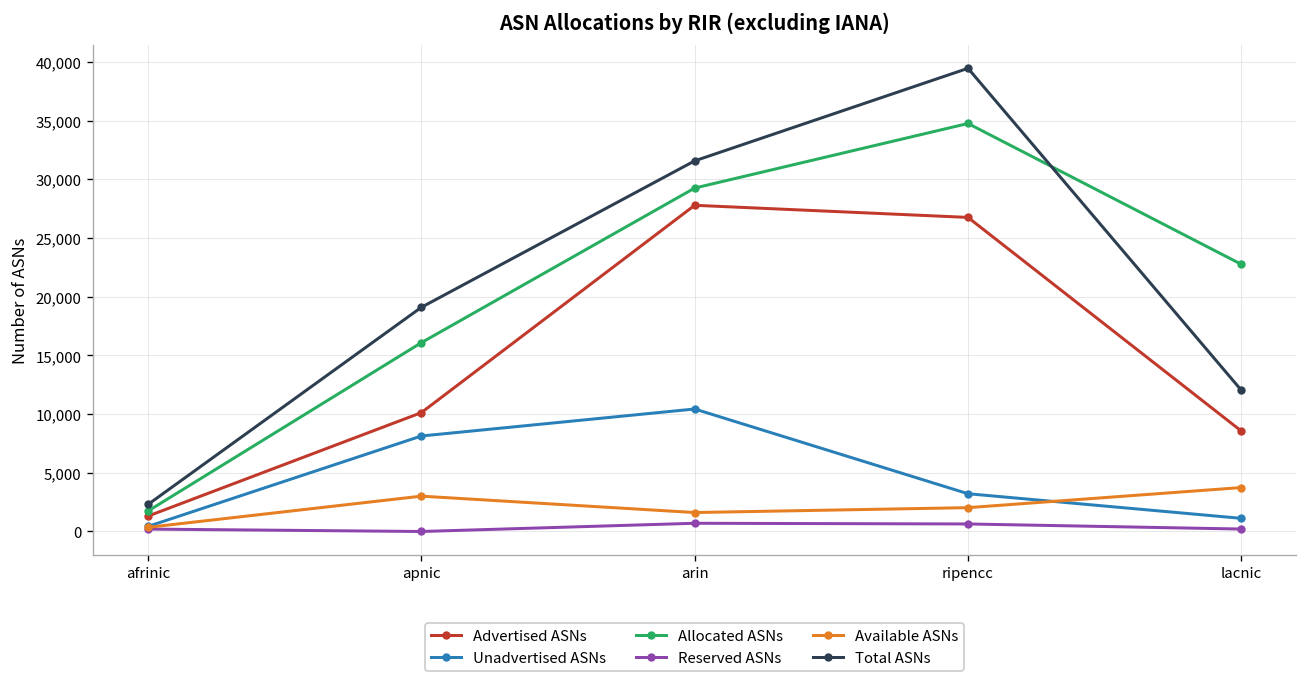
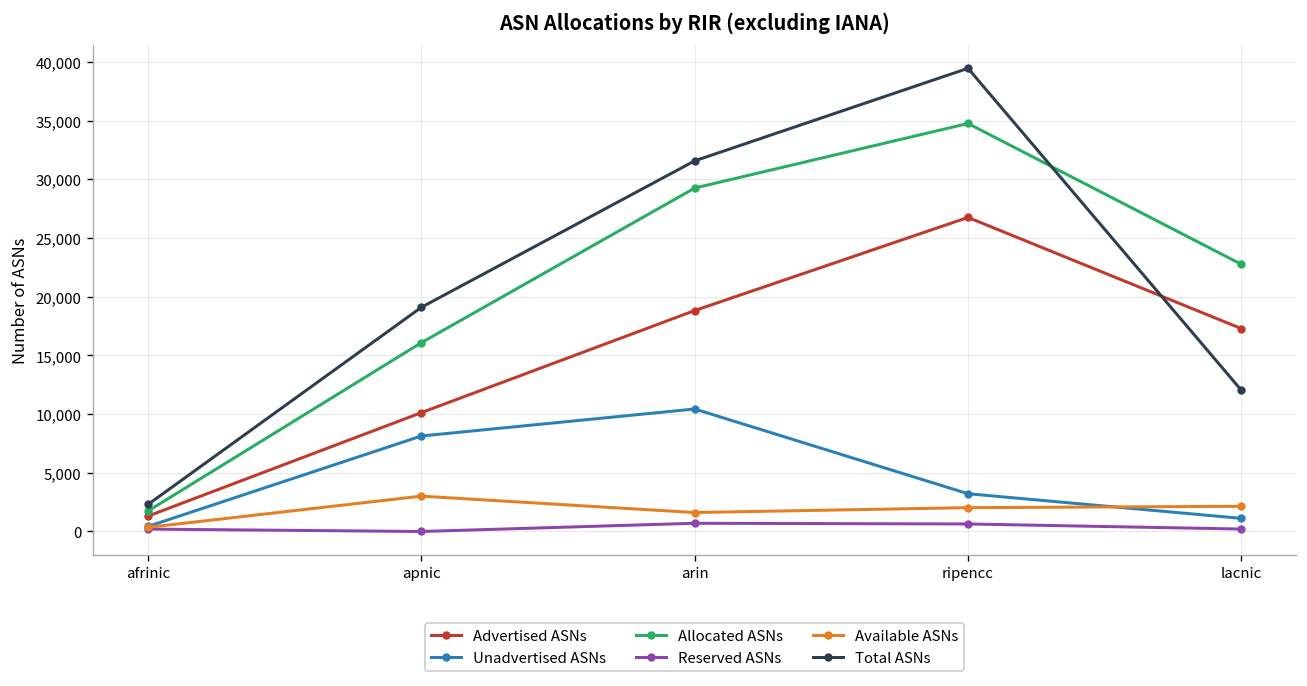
Advertised ASNs, arin: 28,000 -> 19,000
Advertised ASNs, lacnic: 9,000 -> 17,000
Available ASNs, lacnic: 4,000 -> 2,000
